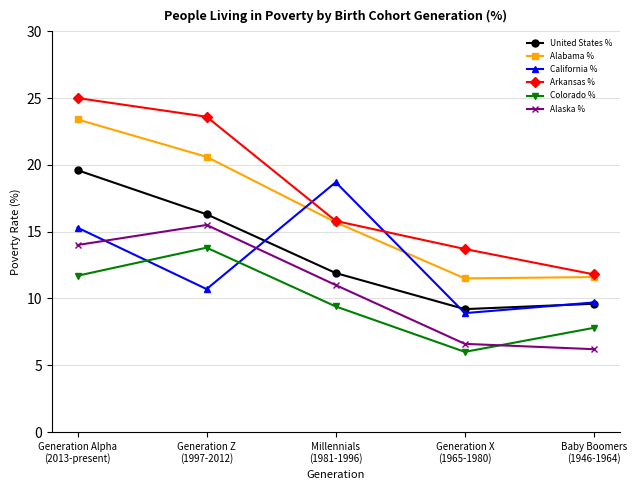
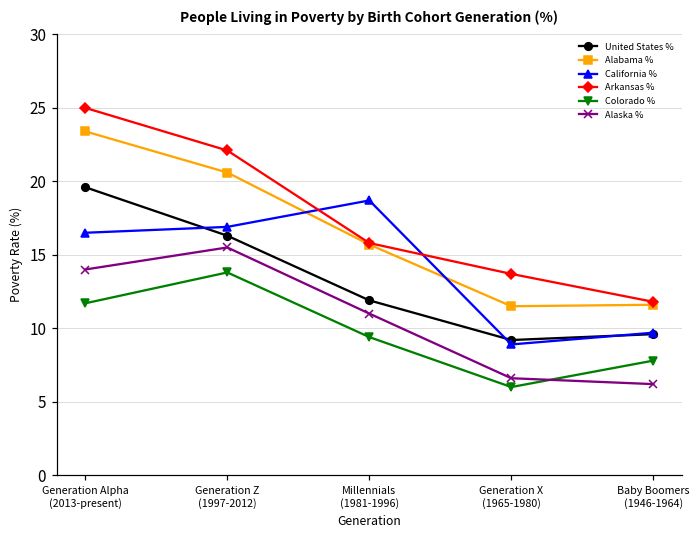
California %, Generation Alpha (2013-present): 15.3 -> 16.5
California %, Generation Z (1997-2012): 10.7 -> 16.9
Arkansas %, Generation Z (1997-2012): 23.6 -> 22.1
